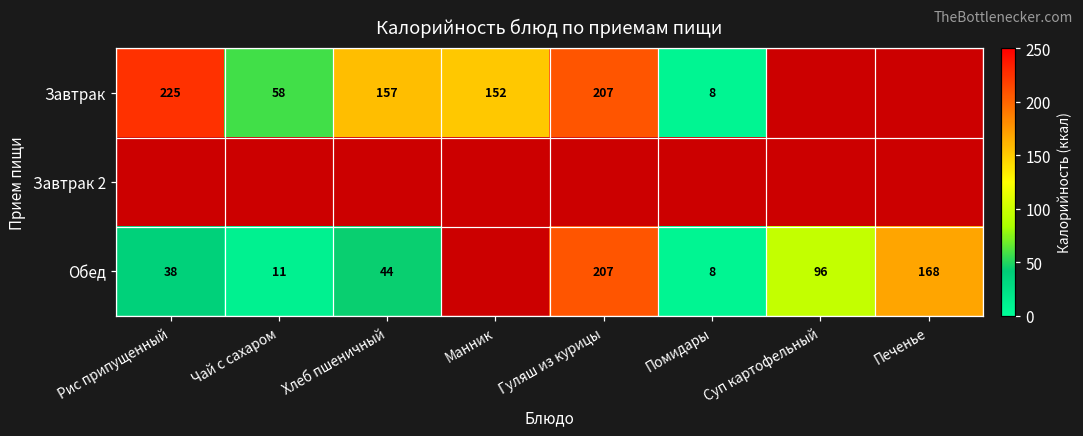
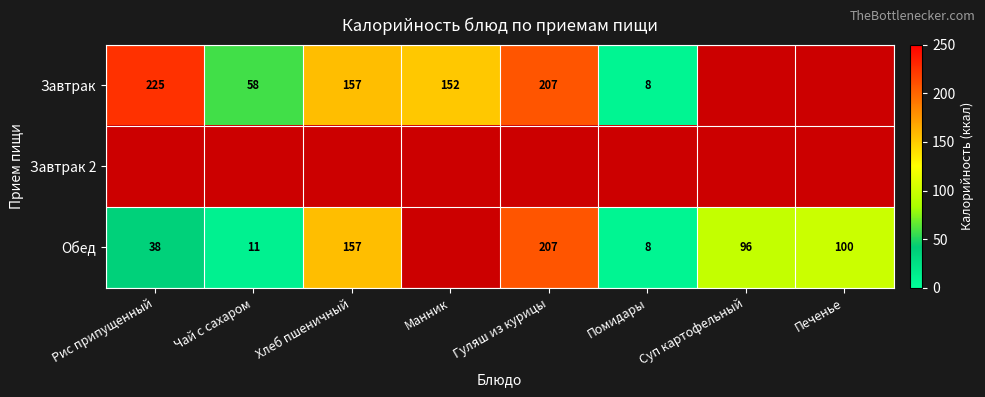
Обед, Хлеб пшеничный: 44 -> 157
Обед, Печенье: 168 -> 100
